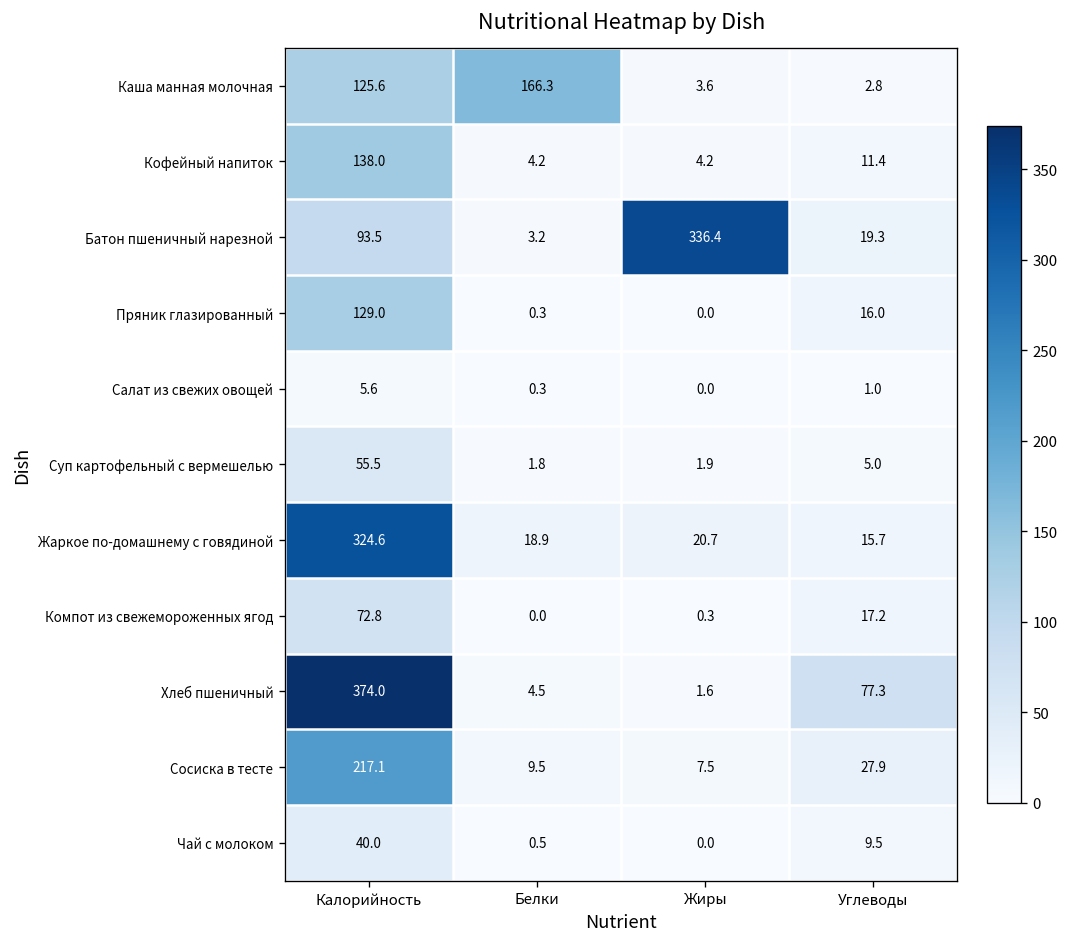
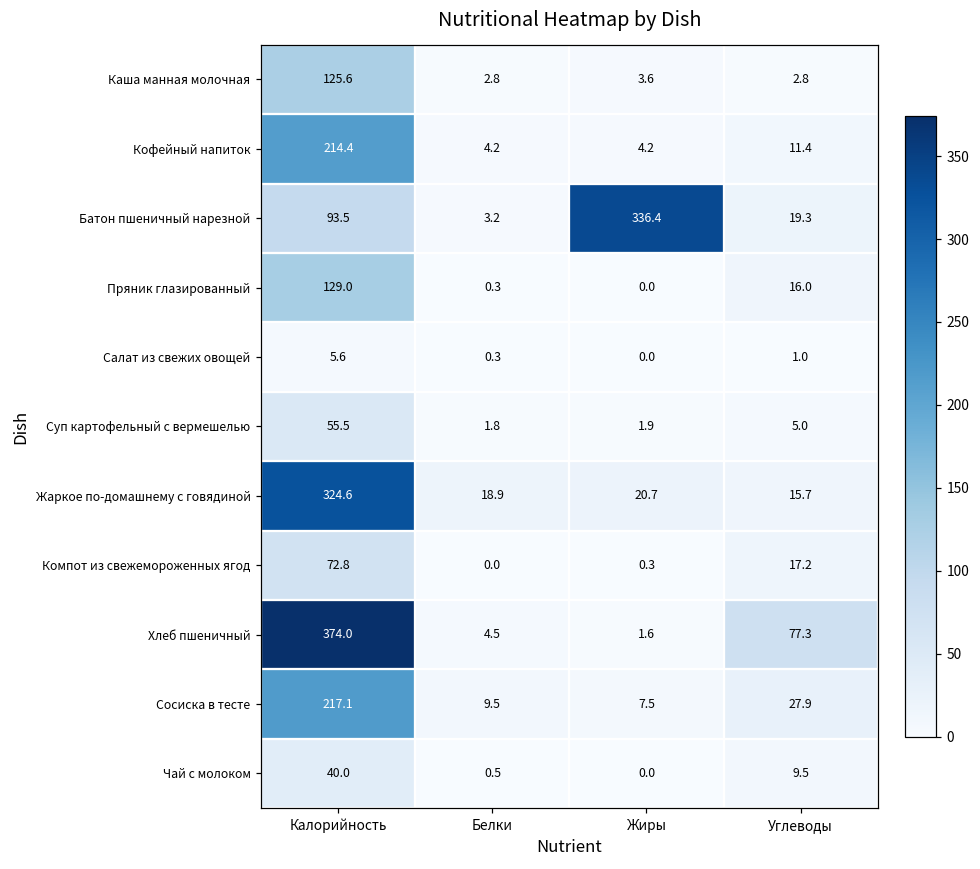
Каша манная молочная, Белки: 166.3 -> 2.8
Кофейный напиток, Калорийность: 138.0 -> 214.4
